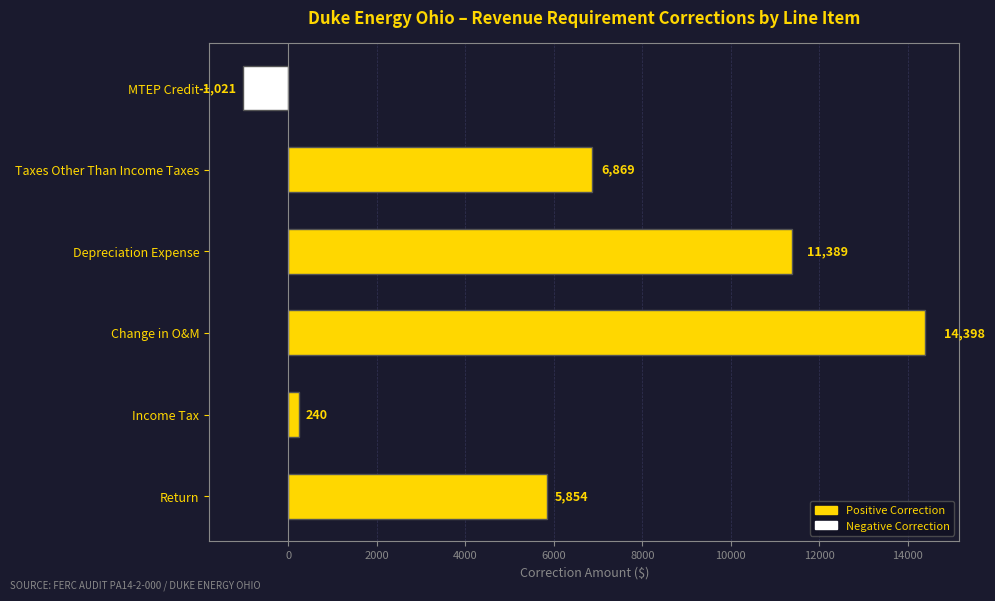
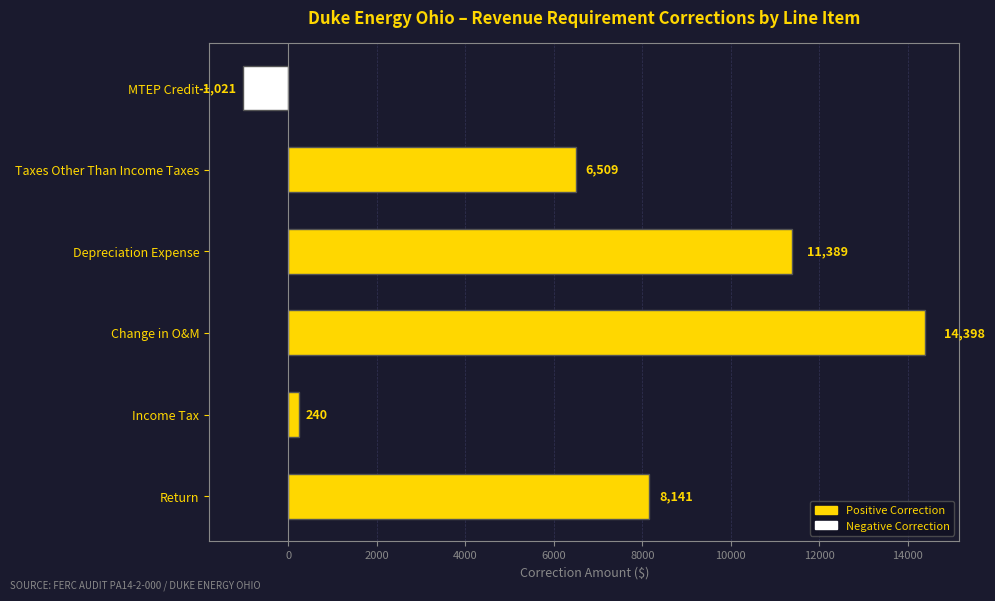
Taxes Other Than Income Taxes: 6,869 -> 6,509
Return: 5,854 -> 8,141
